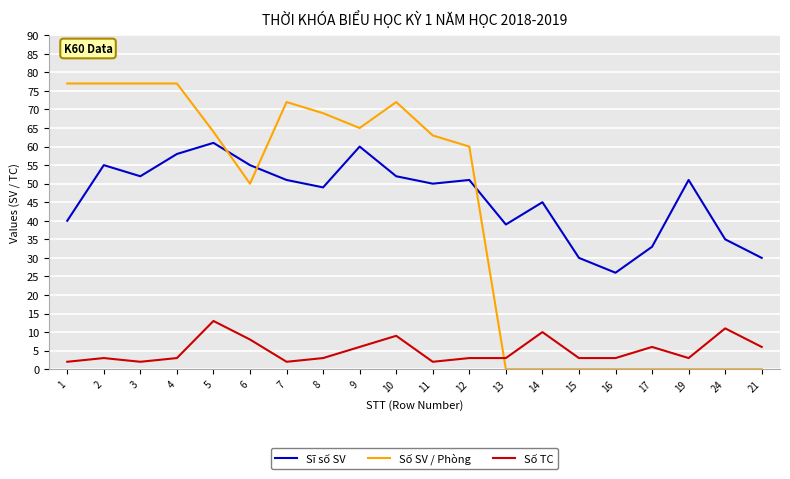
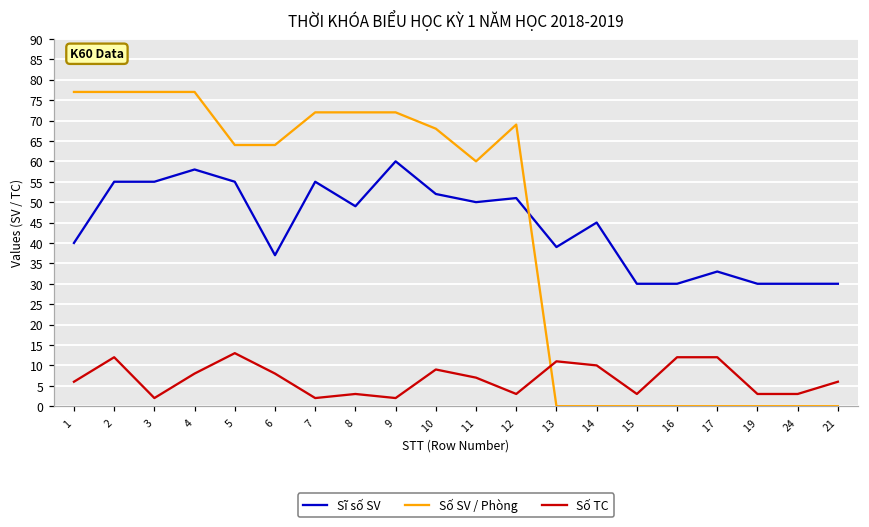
Số TC, 1: 2 -> 6
Số TC, 2: 3 -> 12
Sĩ số SV, 3: 52 -> 55
Số TC, 4: 3 -> 8
Sĩ số SV, 5: 61 -> 55
Sĩ số SV, 6: 55 -> 37
Số SV / Phòng, 6: 50 -> 64
Sĩ số SV, 7: 51 -> 55
Số SV / Phòng, 8: 69 -> 72
Số SV / Phòng, 9: 65 -> 72
Số TC, 9: 6 -> 2
Số SV / Phòng, 10: 72 -> 68
Số SV / Phòng, 11: 63 -> 60
Số TC, 11: 2 -> 7
Số SV / Phòng, 12: 60 -> 69
Số TC, 13: 3 -> 11
Sĩ số SV, 16: 26 -> 30
Số TC, 16: 3 -> 12
Số TC, 17: 6 -> 12
Sĩ số SV, 19: 51 -> 30
Sĩ số SV, 24: 35 -> 30
Số TC, 24: 11 -> 3
